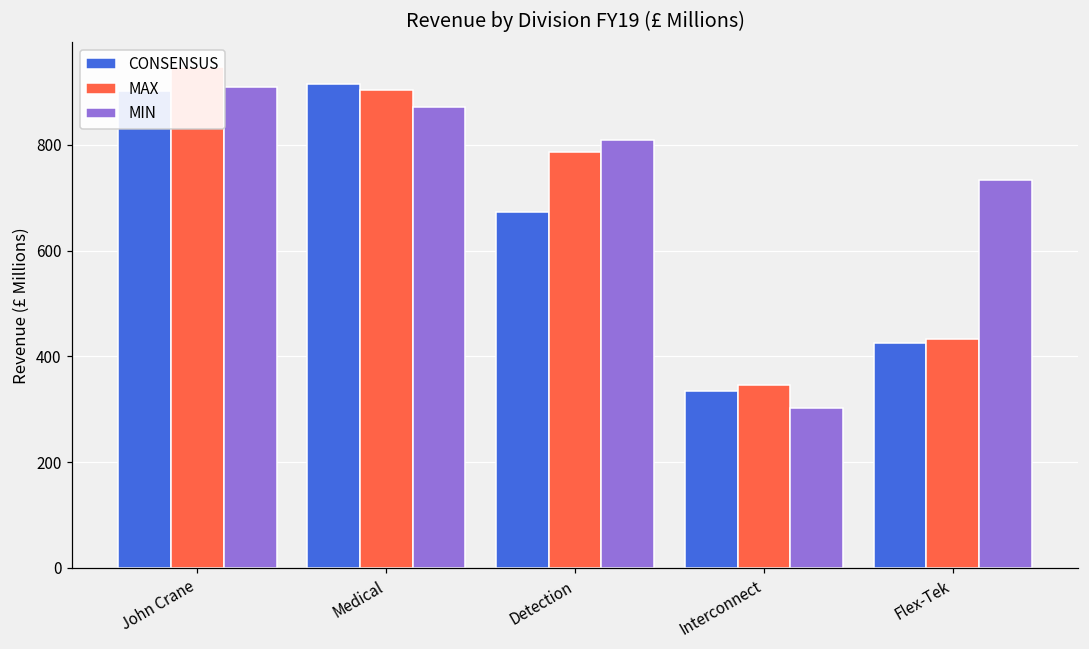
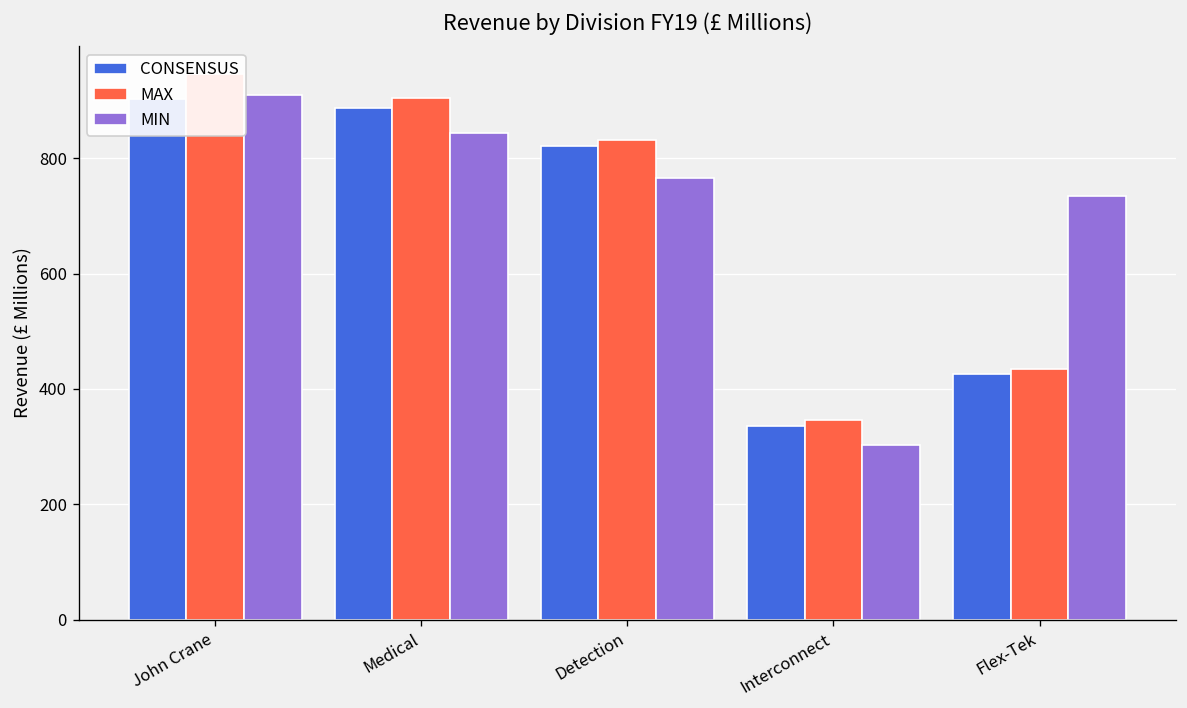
CONSENSUS, Medical: 920 -> 890
MIN, Medical: 870 -> 840
CONSENSUS, Detection: 670 -> 820
MAX, Detection: 790 -> 830
MIN, Detection: 810 -> 770
